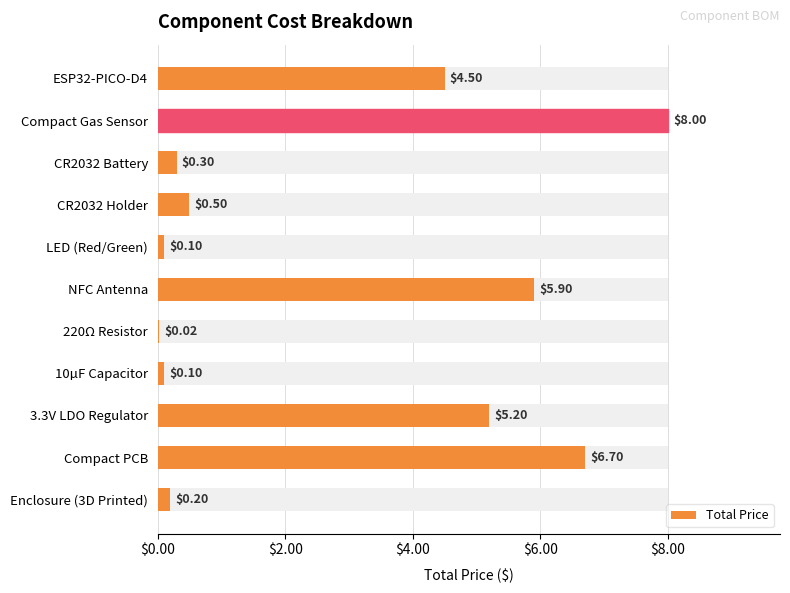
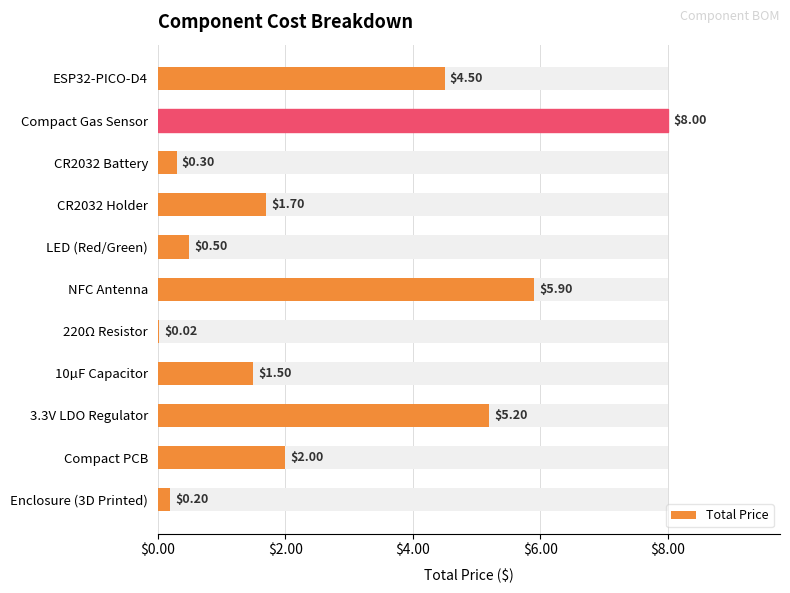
Total Price, CR2032 Holder: $0.50 -> $1.70
Total Price, LED (Red/Green): $0.10 -> $0.50
Total Price, 10µF Capacitor: $0.10 -> $1.50
Total Price, Compact PCB: $6.70 -> $2.00
